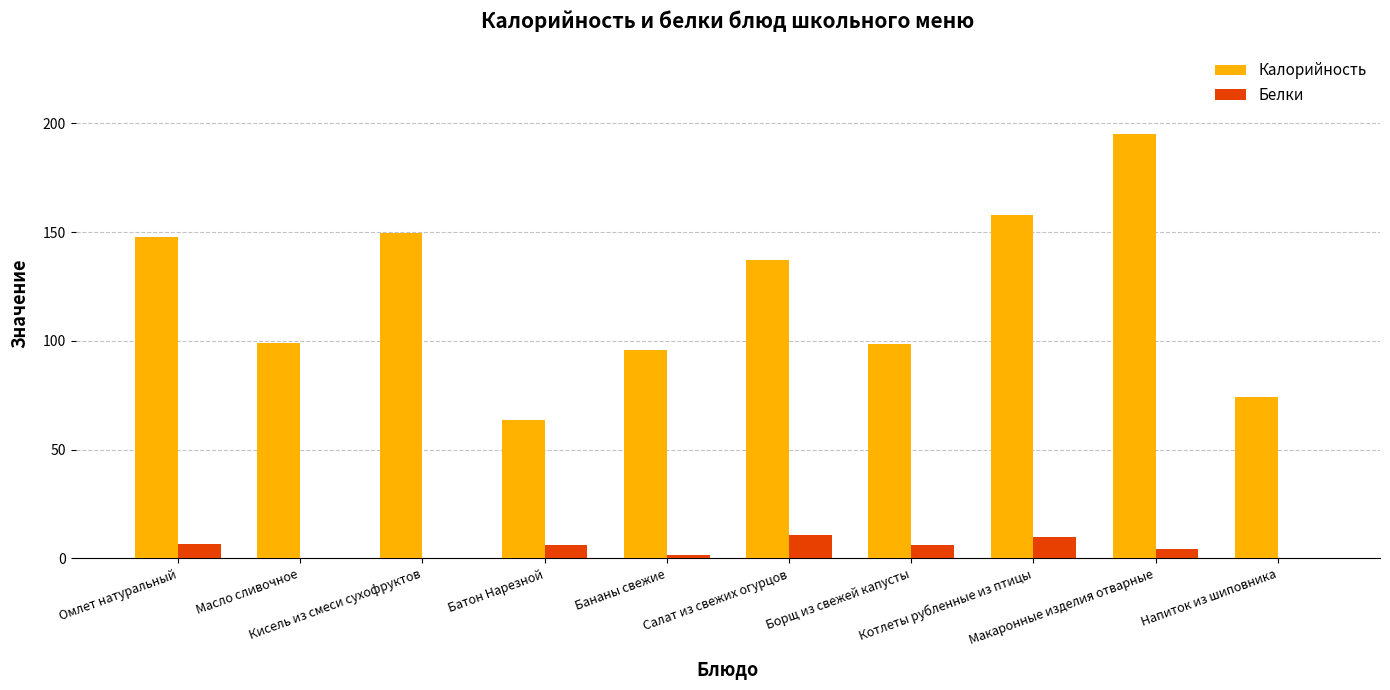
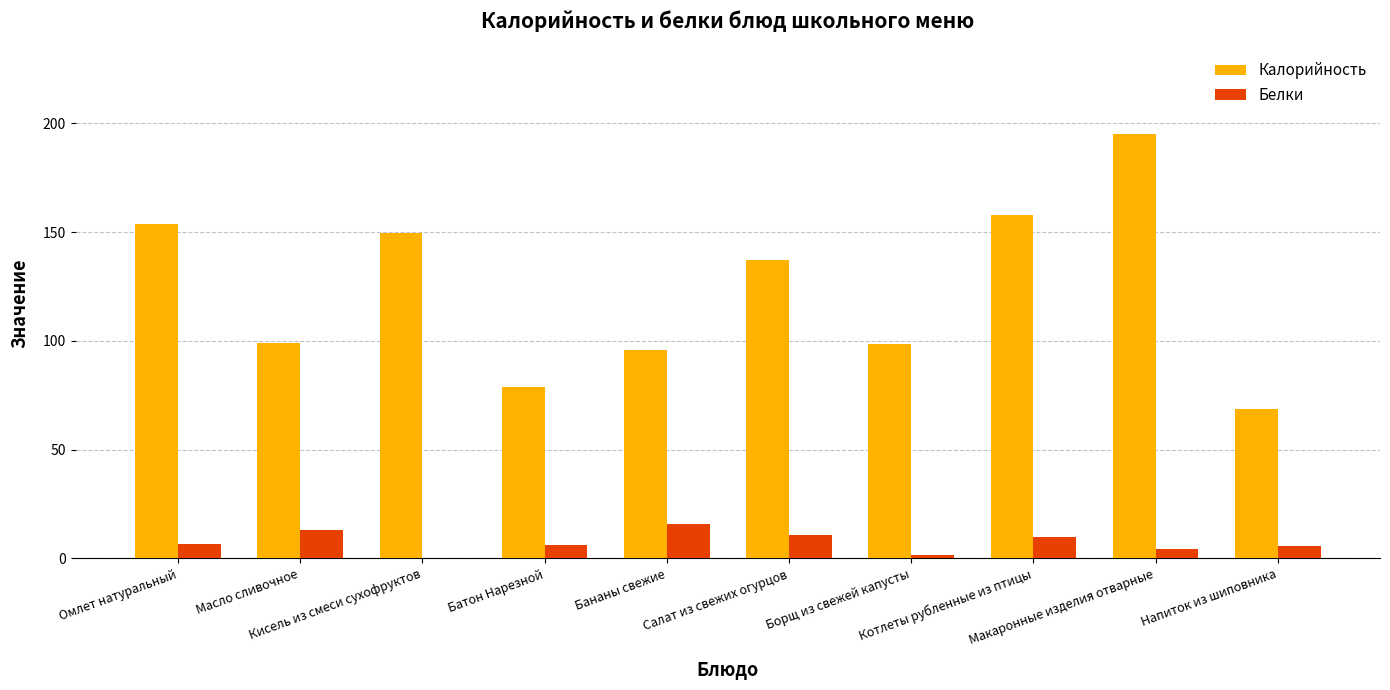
Калорийность, Омлет натуральный: 148 -> 154
Белки, Масло сливочное: 0 -> 13
Калорийность, Батон Нарезной: 64 -> 79
Белки, Бананы свежие: 2 -> 16
Белки, Борщ из свежей капусты: 6 -> 2
Калорийность, Напиток из шиповника: 74 -> 69
Белки, Напиток из шиповника: 0 -> 6
